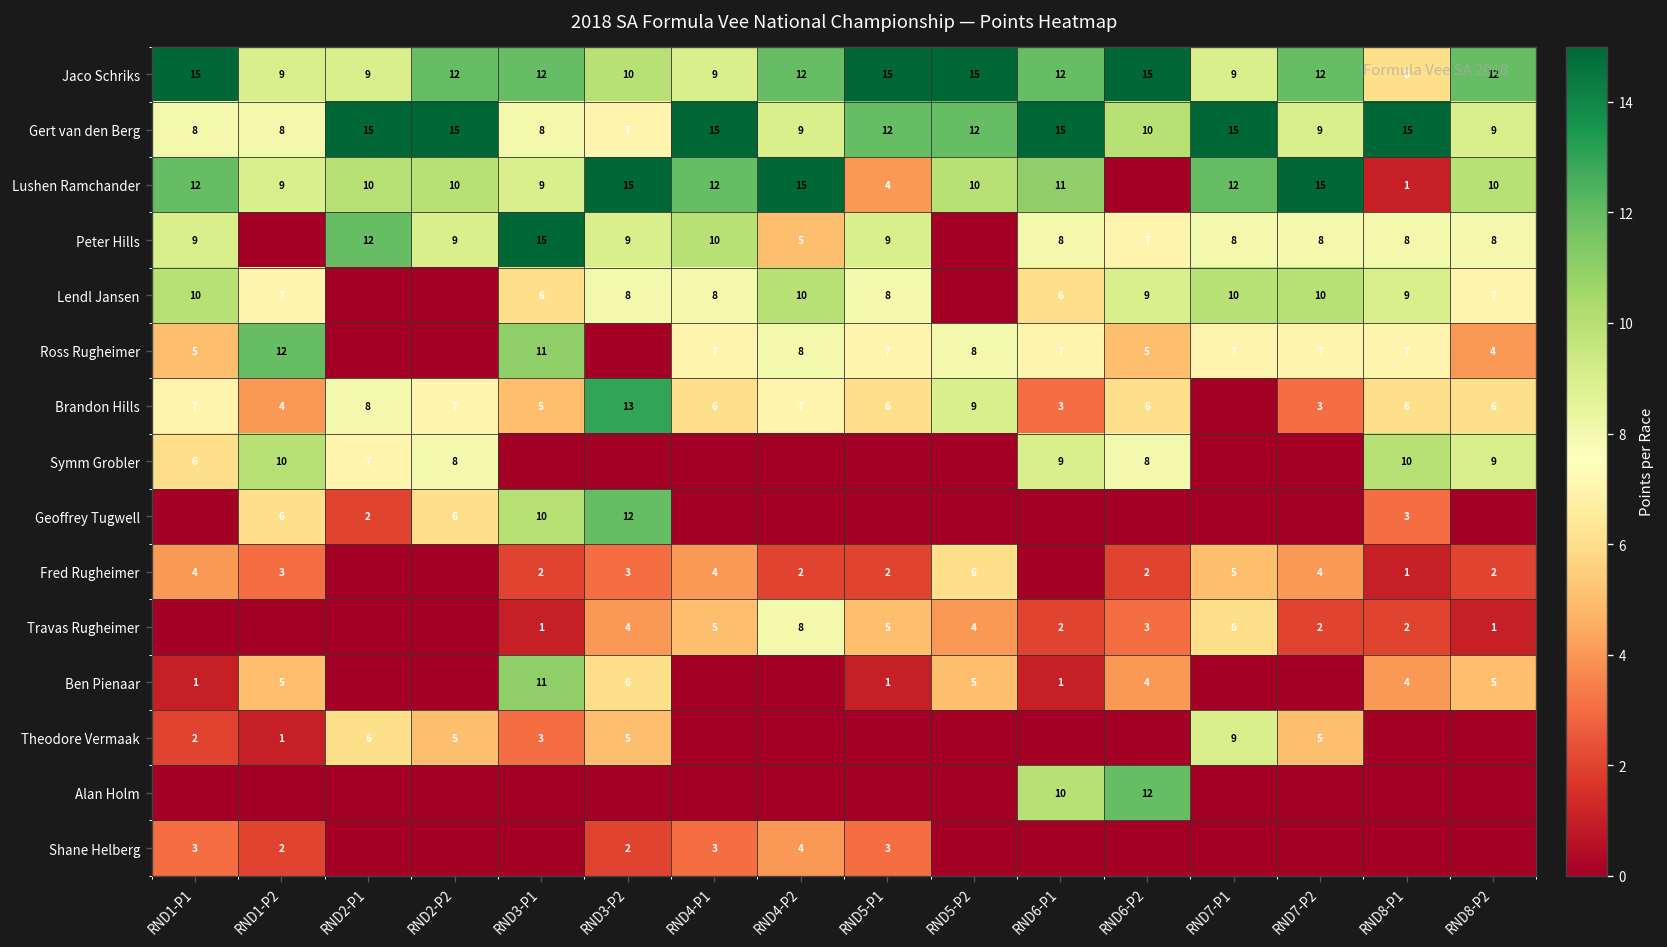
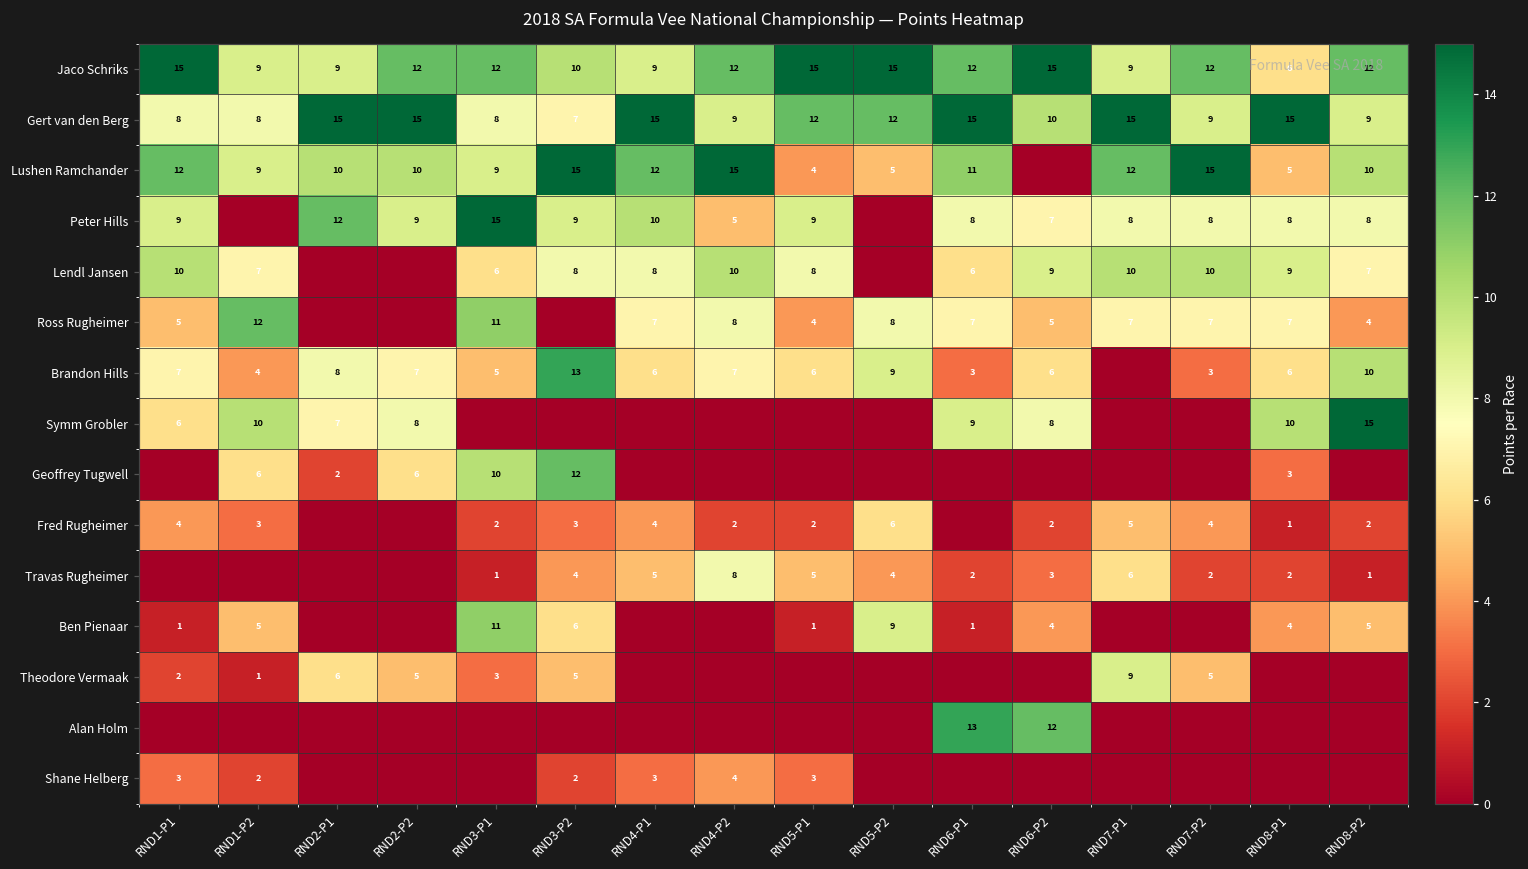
Lushen Ramchander, RND5-P2: 10 -> 5
Lushen Ramchander, RND8-P1: 1 -> 5
Ross Rugheimer, RND5-P1: 7 -> 4
Brandon Hills, RND8-P2: 6 -> 10
Symm Grobler, RND8-P2: 9 -> 15
Ben Pienaar, RND5-P2: 5 -> 9
Alan Holm, RND6-P1: 10 -> 13
